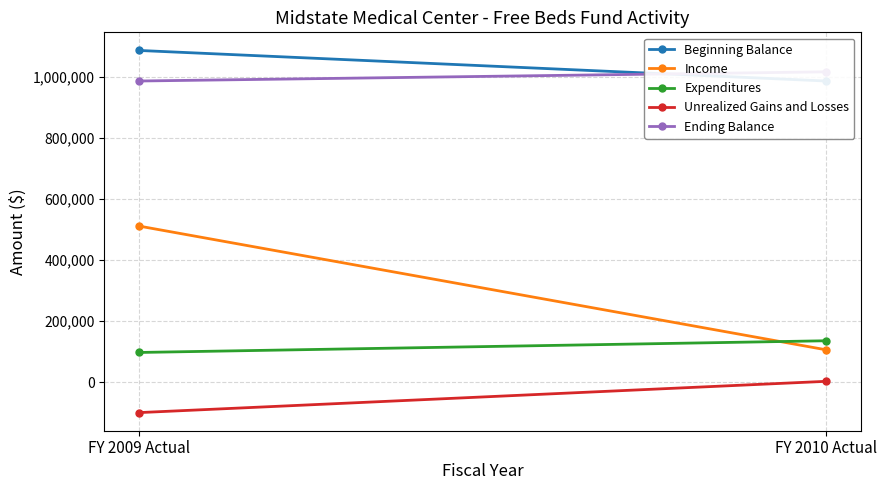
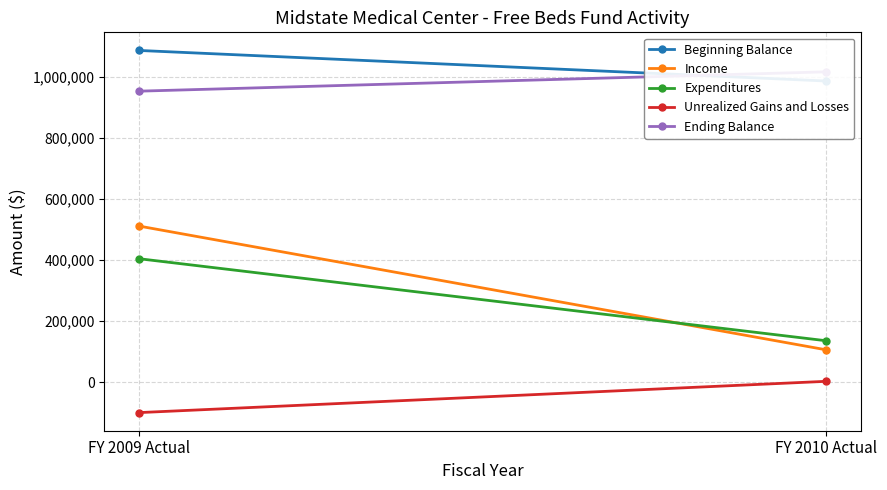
Expenditures, FY 2009 Actual: 100,000 -> 400,000
Ending Balance, FY 2009 Actual: 990,000 -> 950,000
